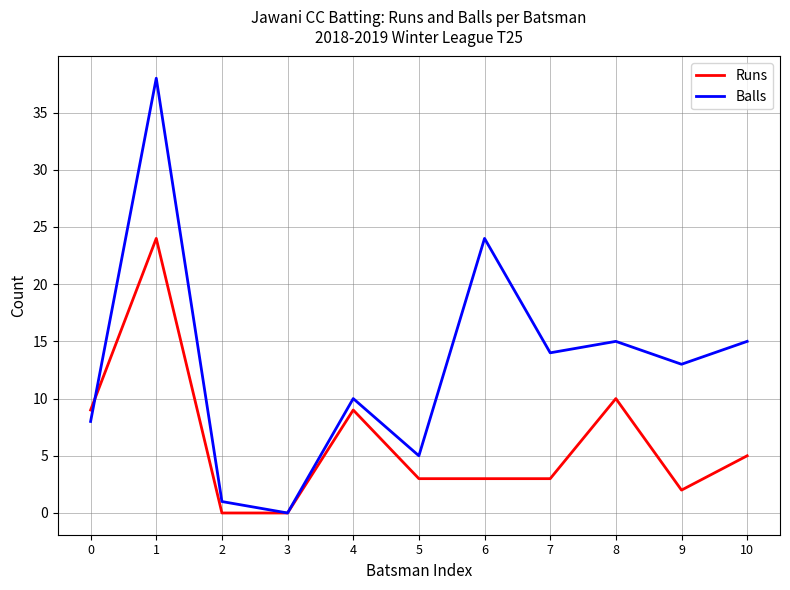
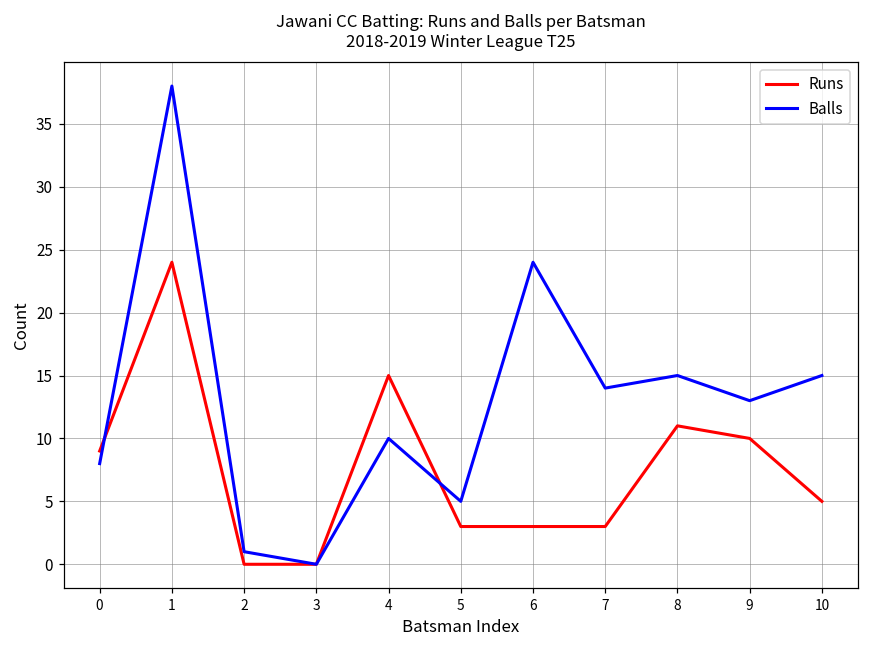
Runs, 4: 9 -> 15
Runs, 8: 10 -> 11
Runs, 9: 2 -> 10
